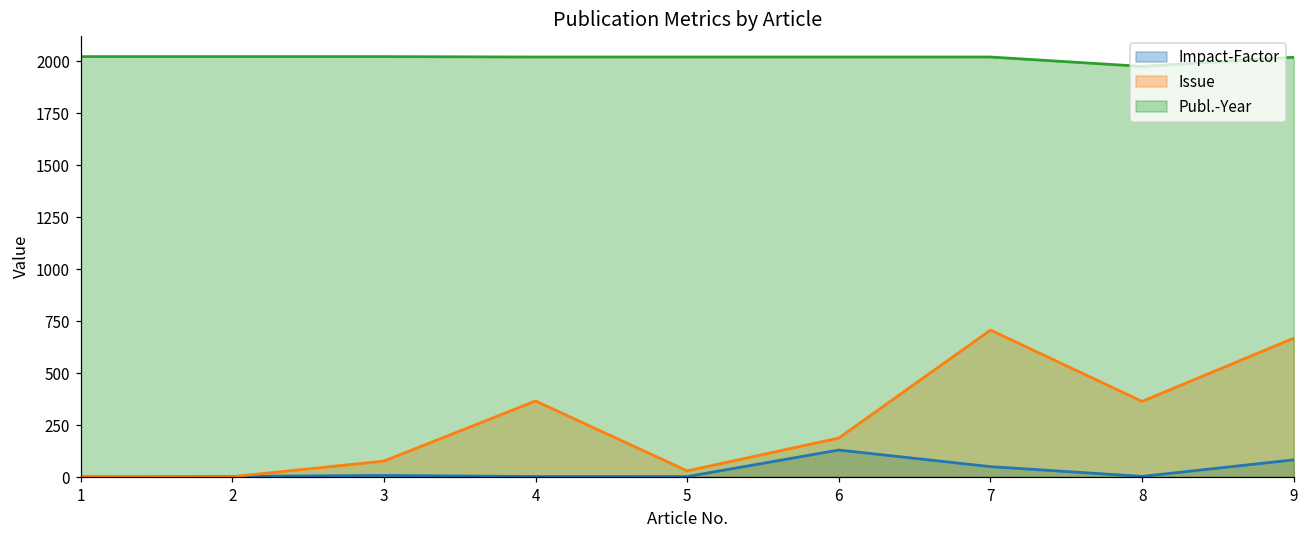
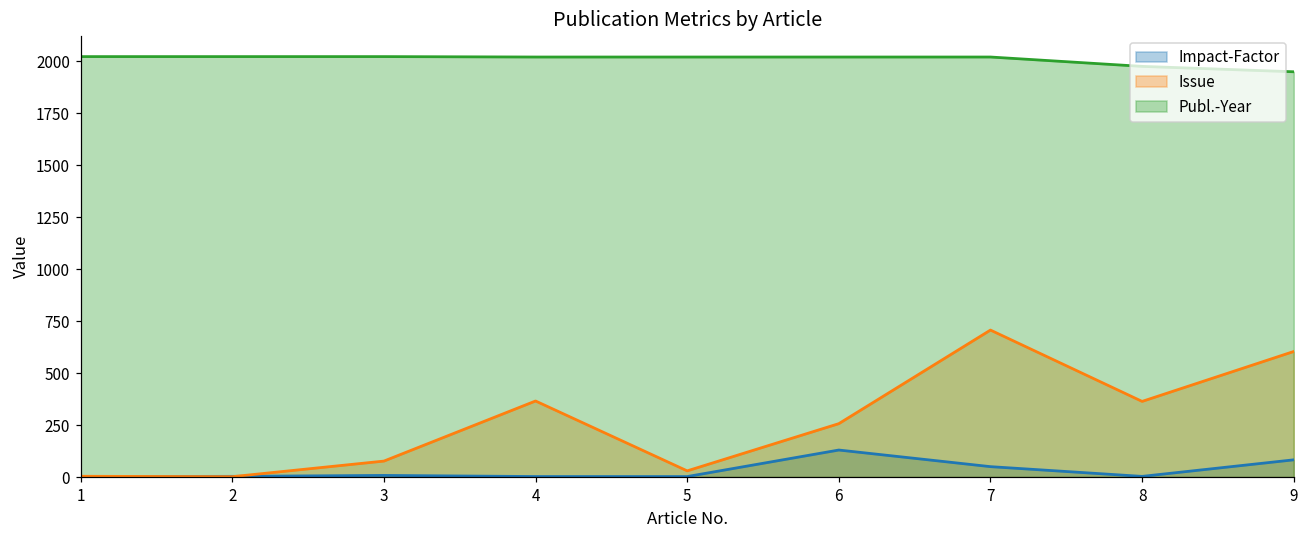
Issue, 6: 190 -> 260
Issue, 9: 670 -> 600
Publ.-Year, 9: 2020 -> 1950
